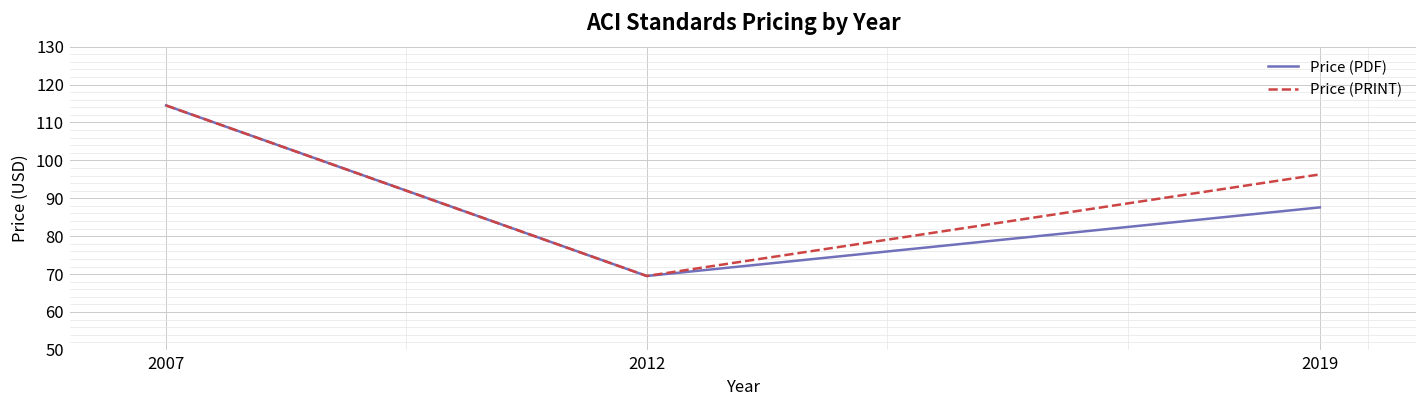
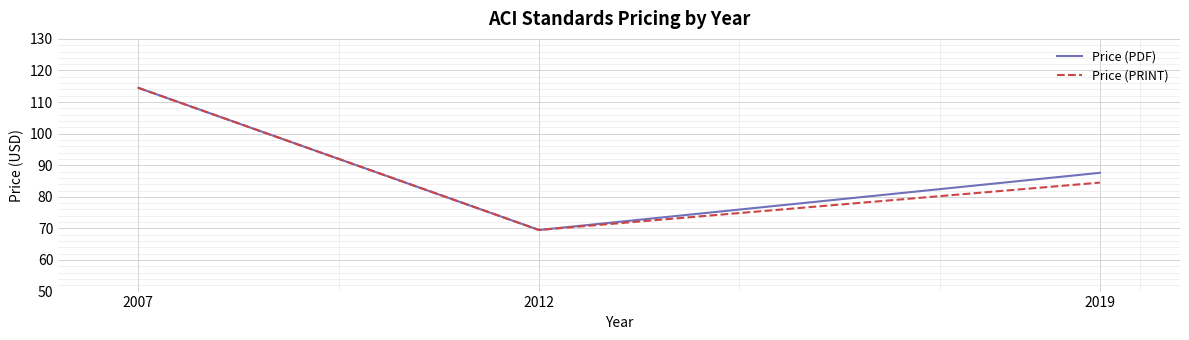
Price (PRINT), 2019: 96 -> 85
